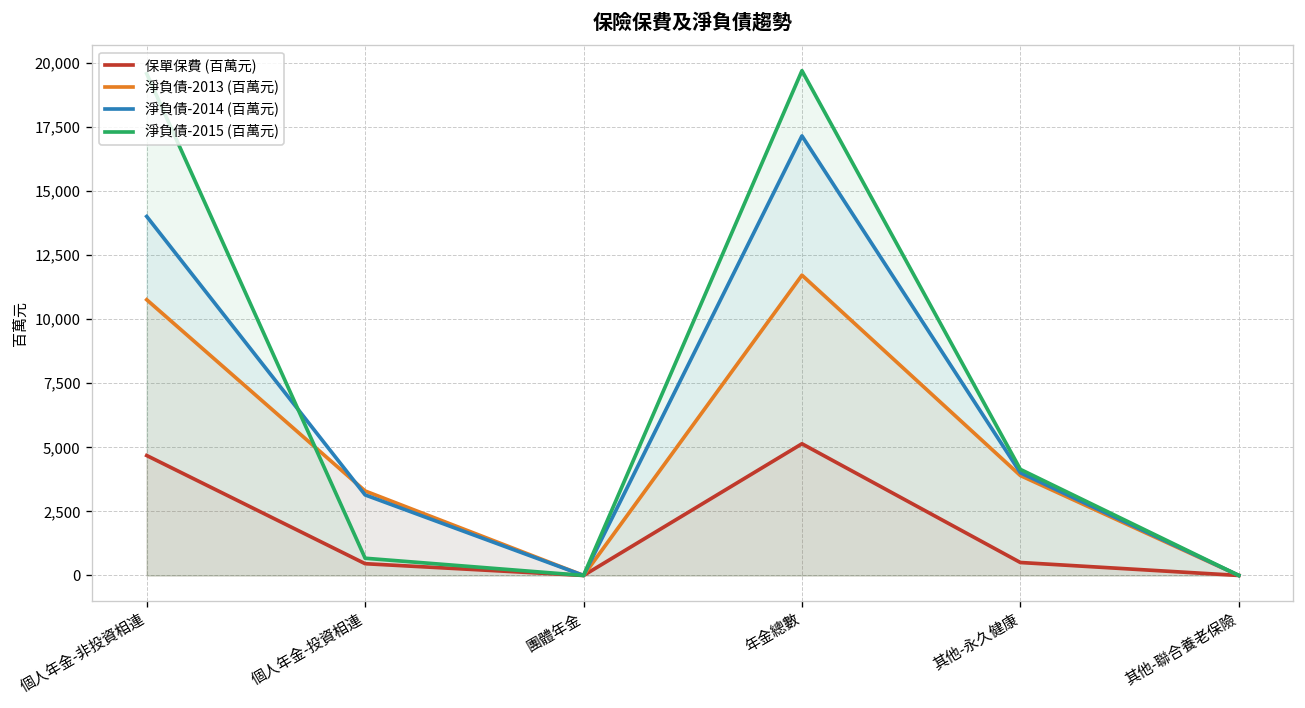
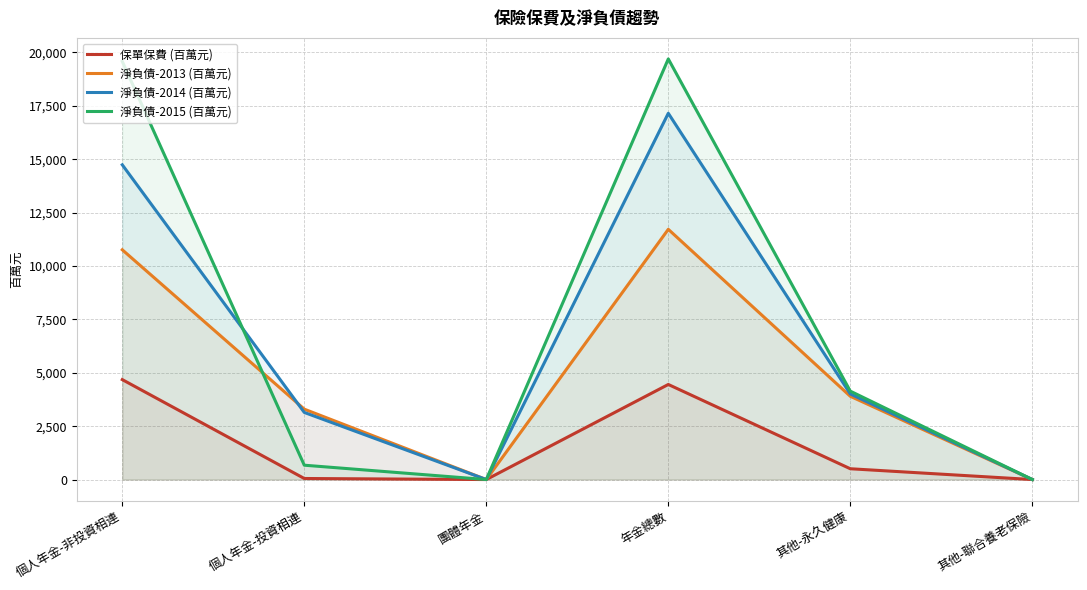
淨負債-2014 (百萬元), 個人年金-非投資相連: 14,000 -> 14,700
保單保費 (百萬元), 個人年金-投資相連: 500 -> 0
保單保費 (百萬元), 年金總數: 5,100 -> 4,500
